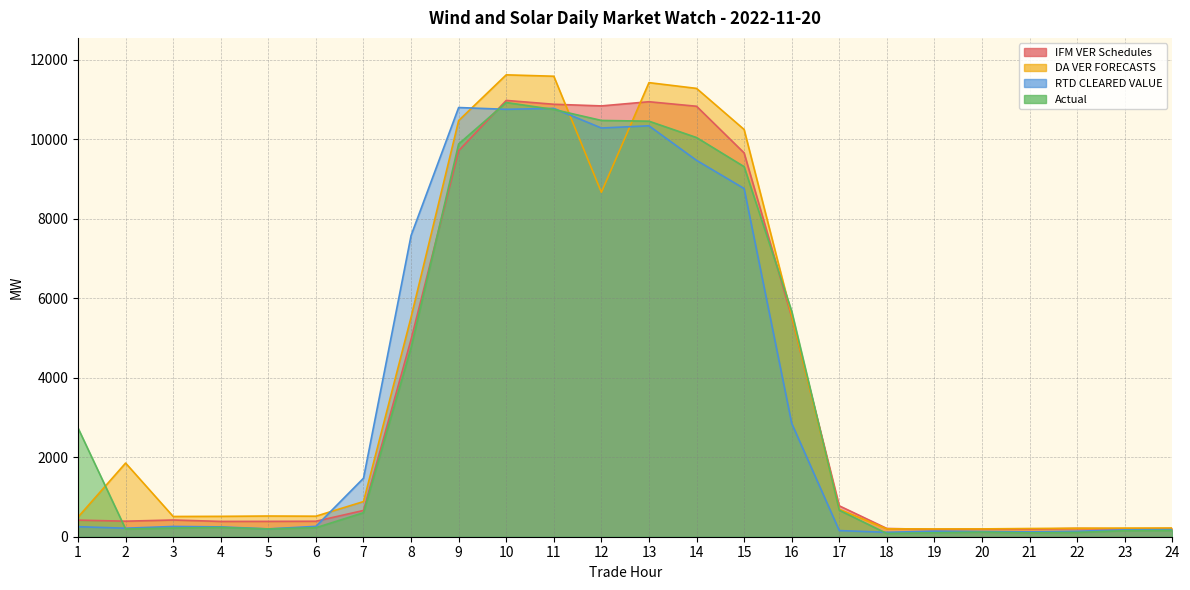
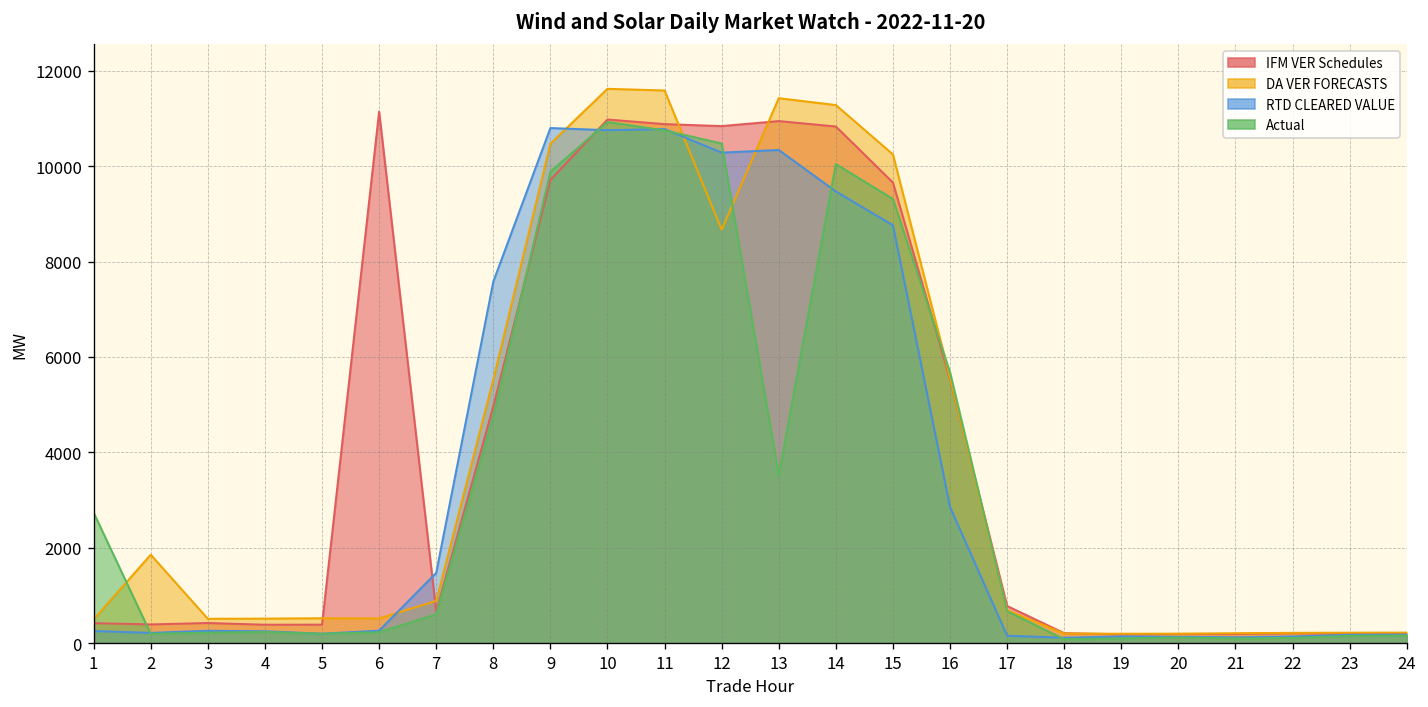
IFM VER Schedules, 6: 400 -> 11100
Actual, 13: 10500 -> 3500
